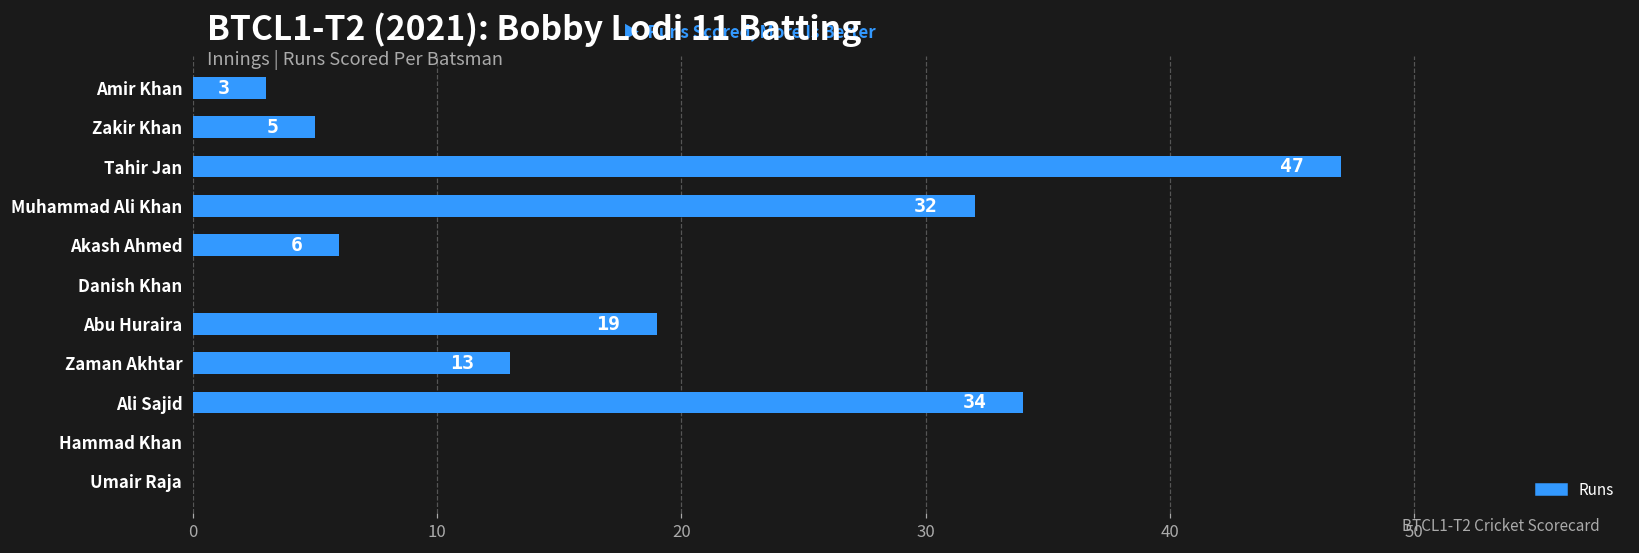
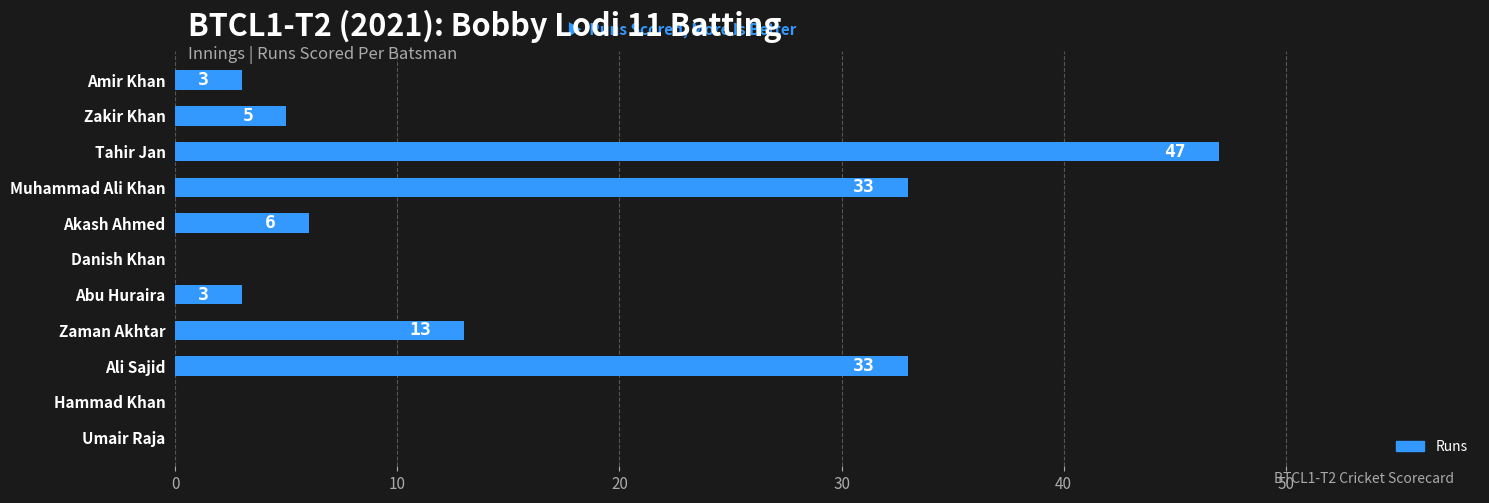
Muhammad Ali Khan: 32 -> 33
Abu Huraira: 19 -> 3
Ali Sajid: 34 -> 33
